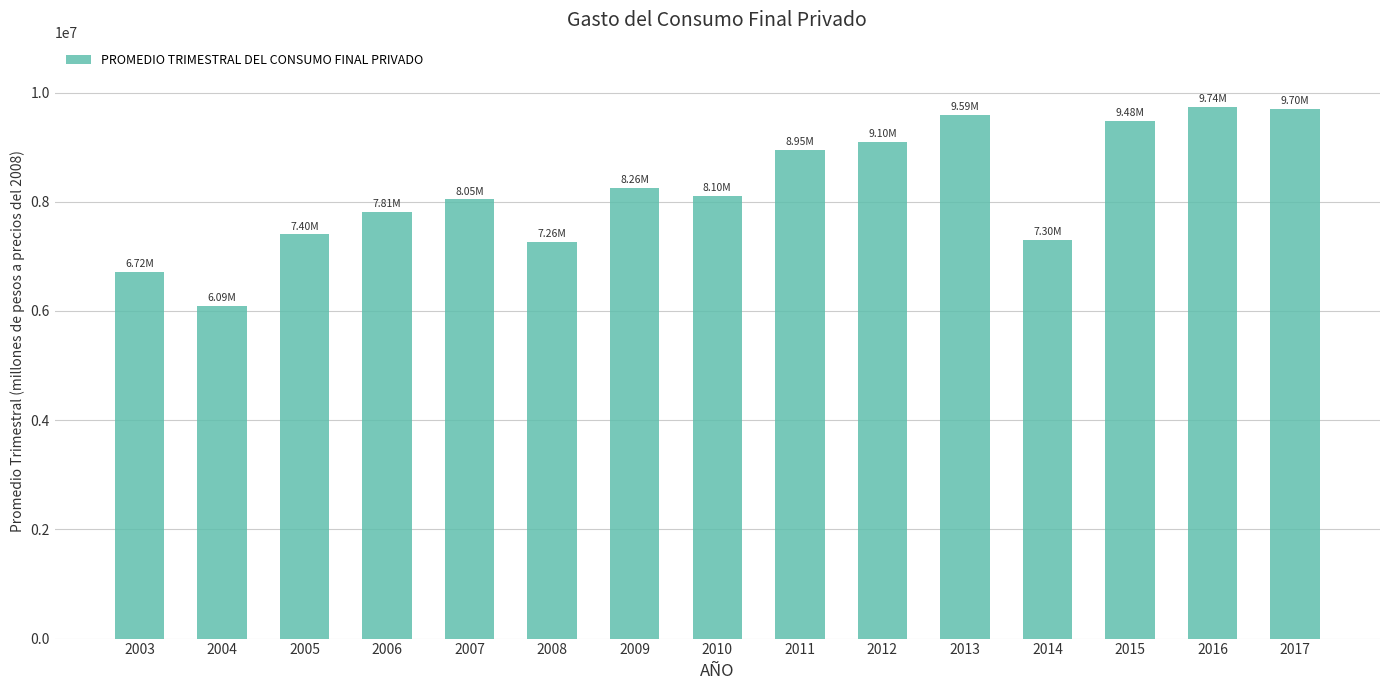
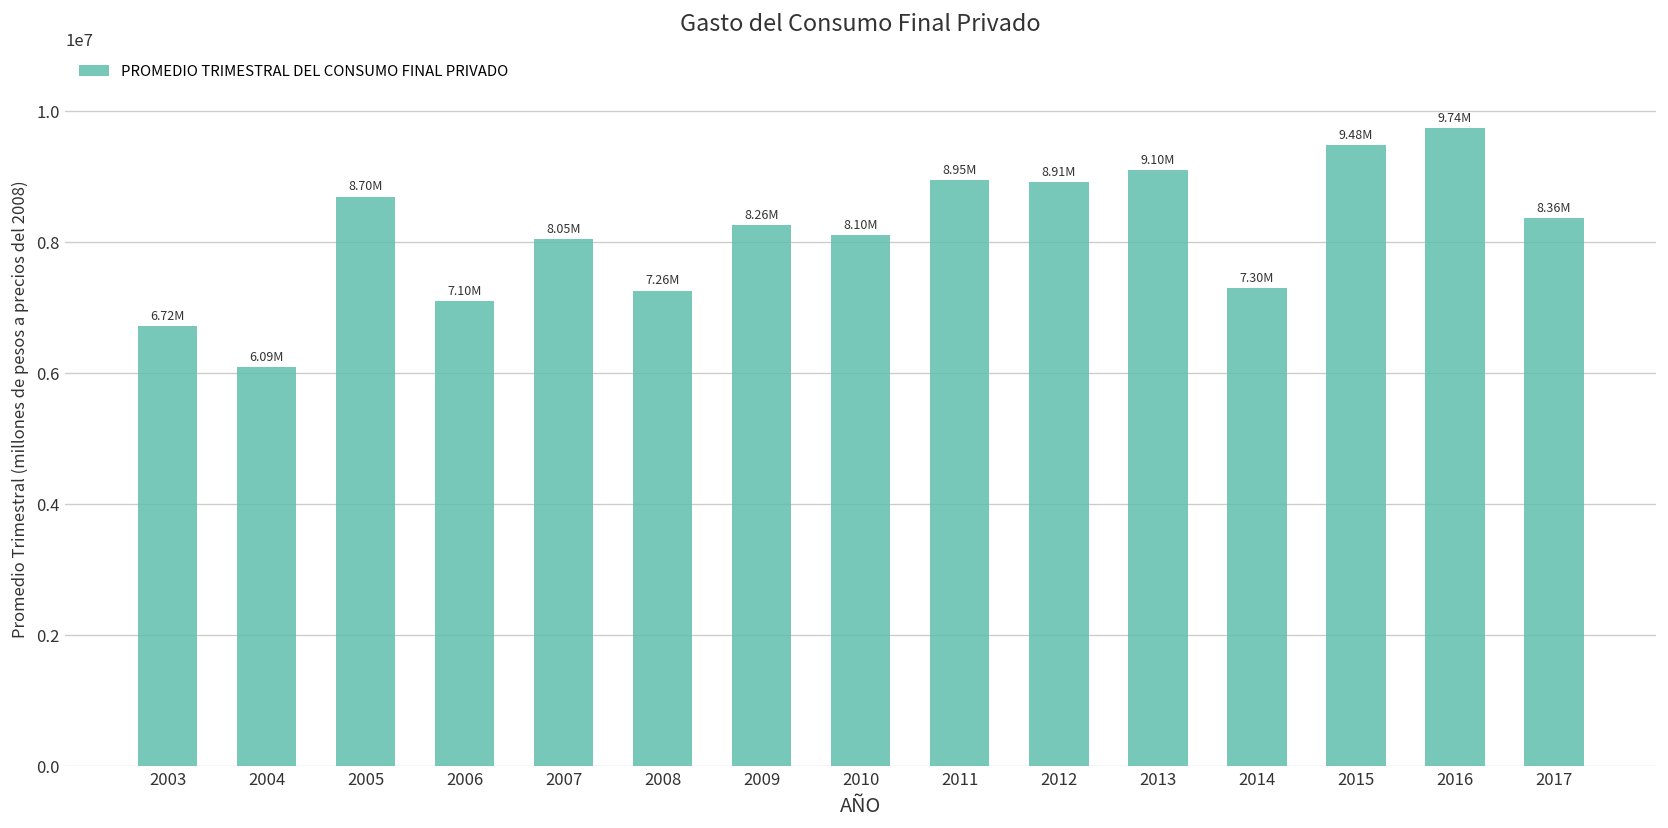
2005: 7.40M -> 8.70M
2006: 7.81M -> 7.10M
2012: 9.10M -> 8.91M
2013: 9.59M -> 9.10M
2017: 9.70M -> 8.36M
